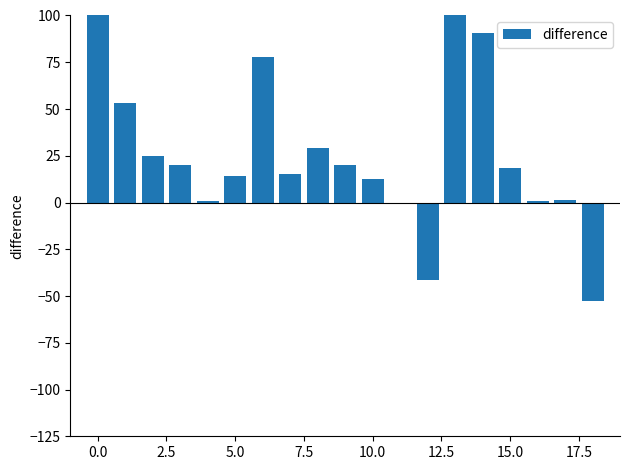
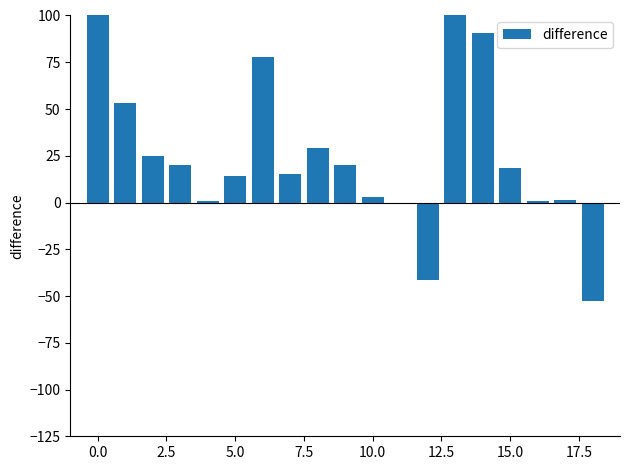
10.0: 13 -> 3
